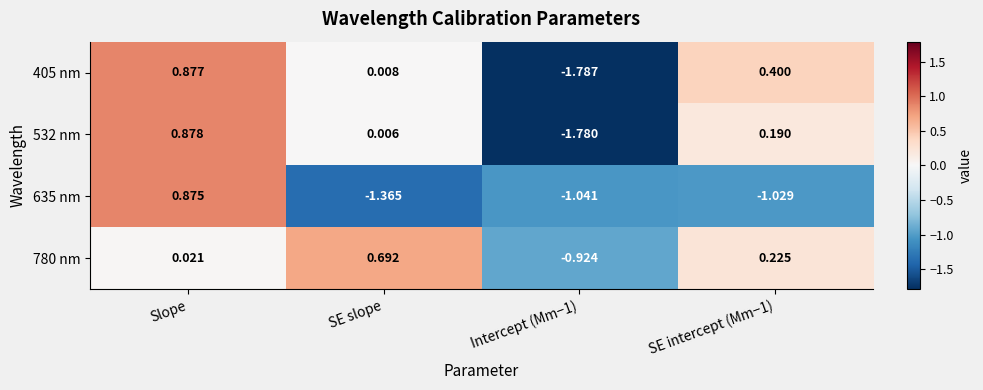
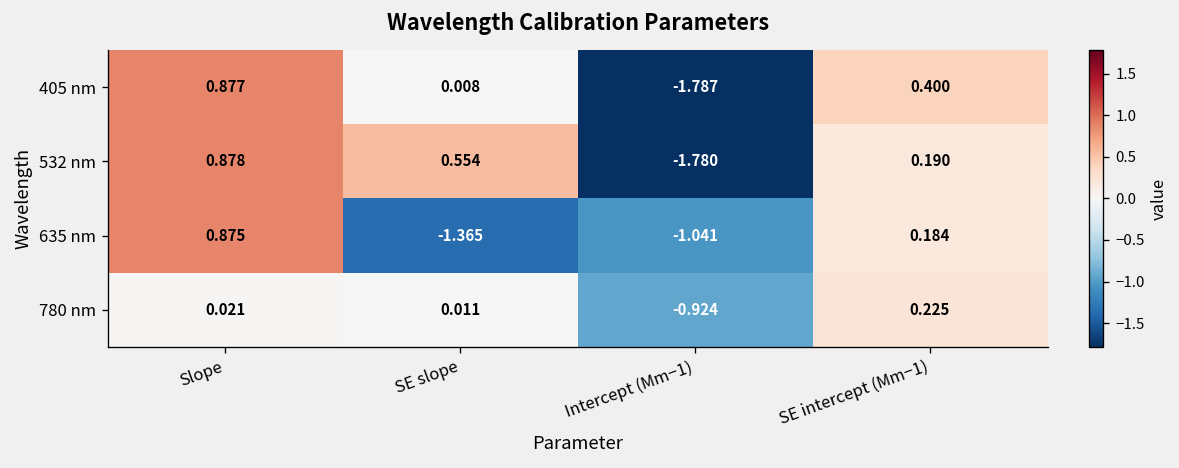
532 nm, SE slope: 0.006 -> 0.554
635 nm, SE intercept (Mm−1): -1.029 -> 0.184
780 nm, SE slope: 0.692 -> 0.011
